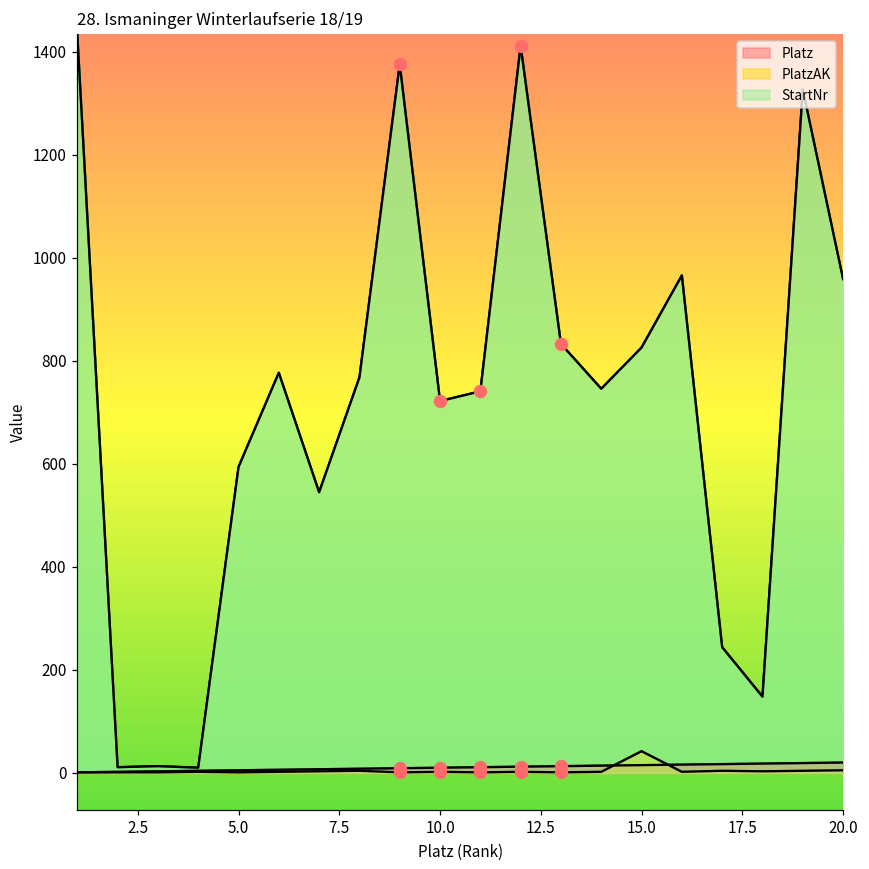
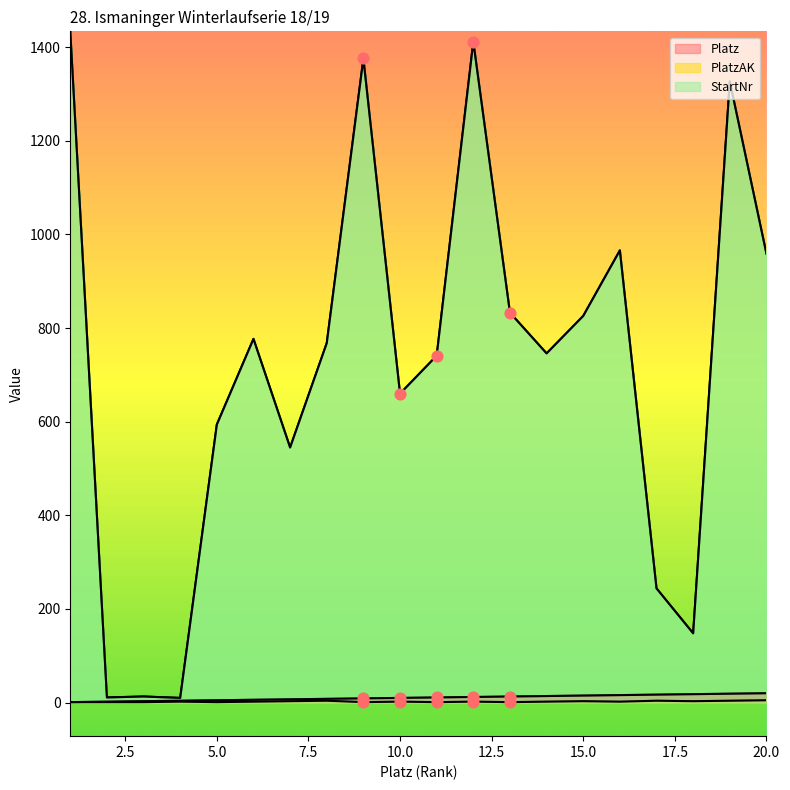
StartNr, 10.0: 720 -> 660
PlatzAK, 15.0: 40 -> 0
